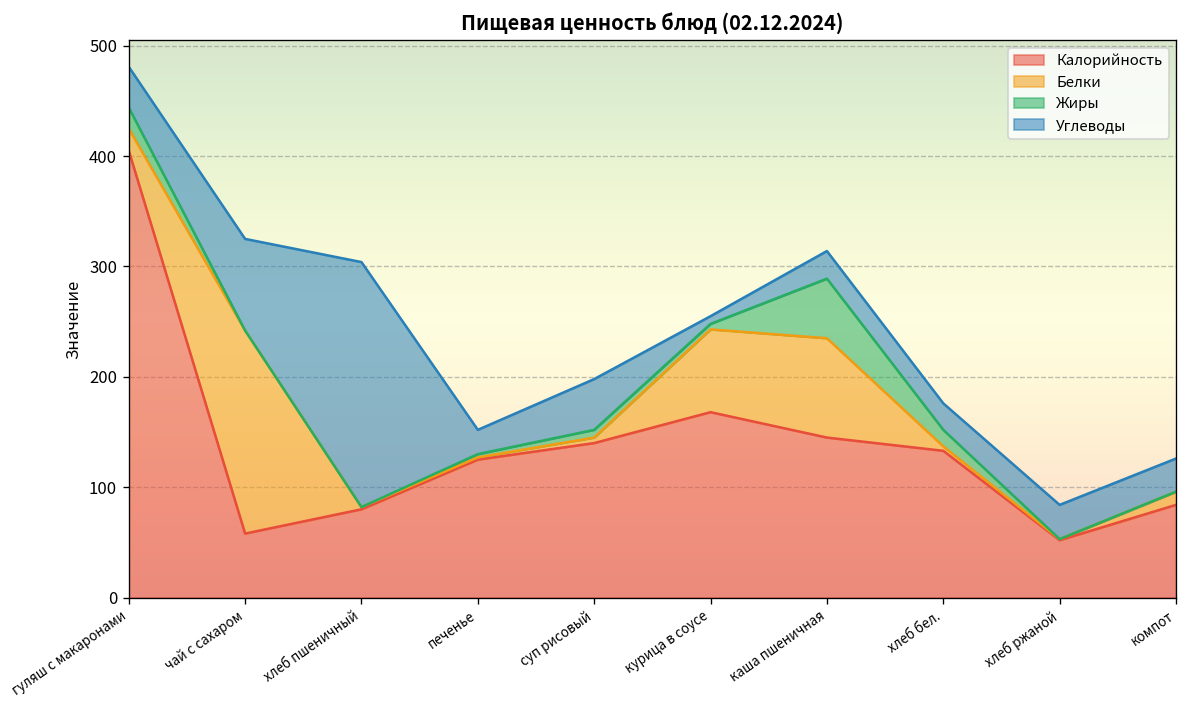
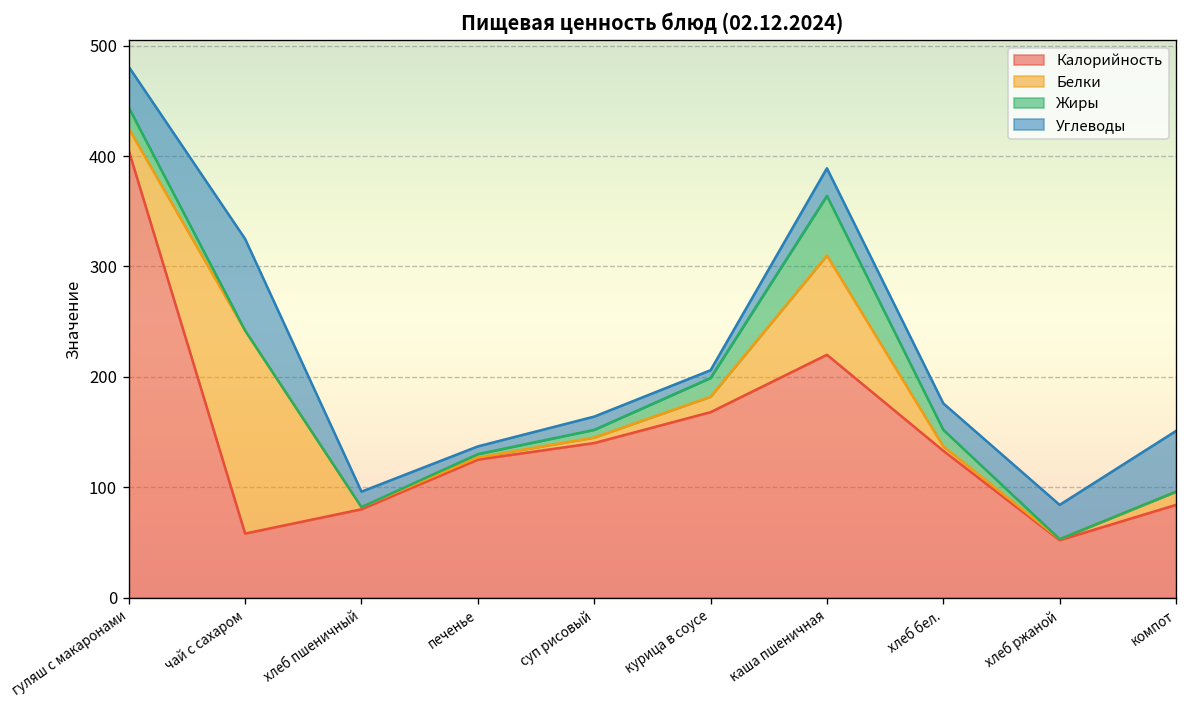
Углеводы, хлеб пшеничный: 220 -> 10
Углеводы, печенье: 20 -> 10
Углеводы, суп рисовый: 50 -> 10
Белки, курица в соусе: 80 -> 10
Жиры, курица в соусе: 10 -> 20
Калорийность, каша пшеничная: 150 -> 220
Углеводы, компот: 30 -> 60
